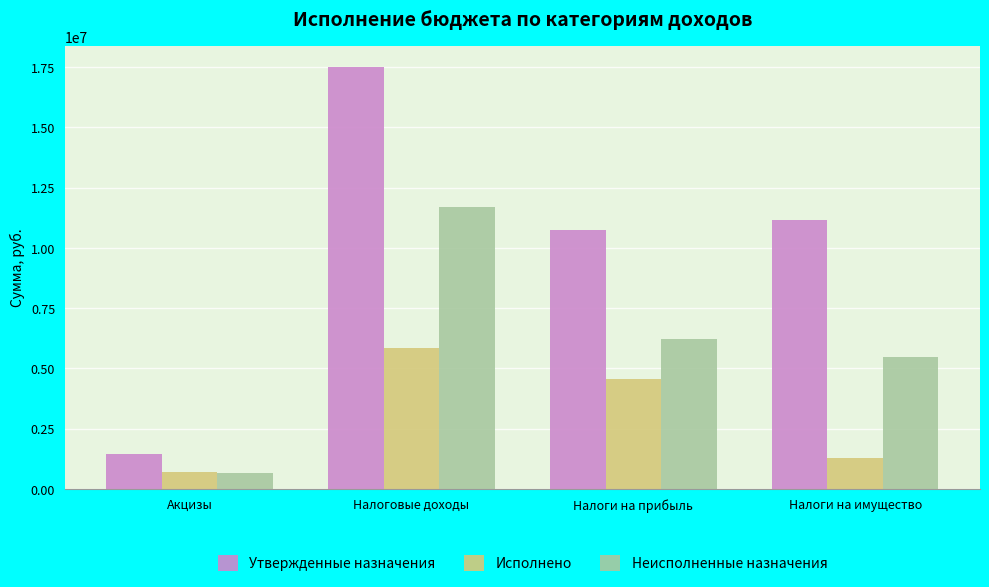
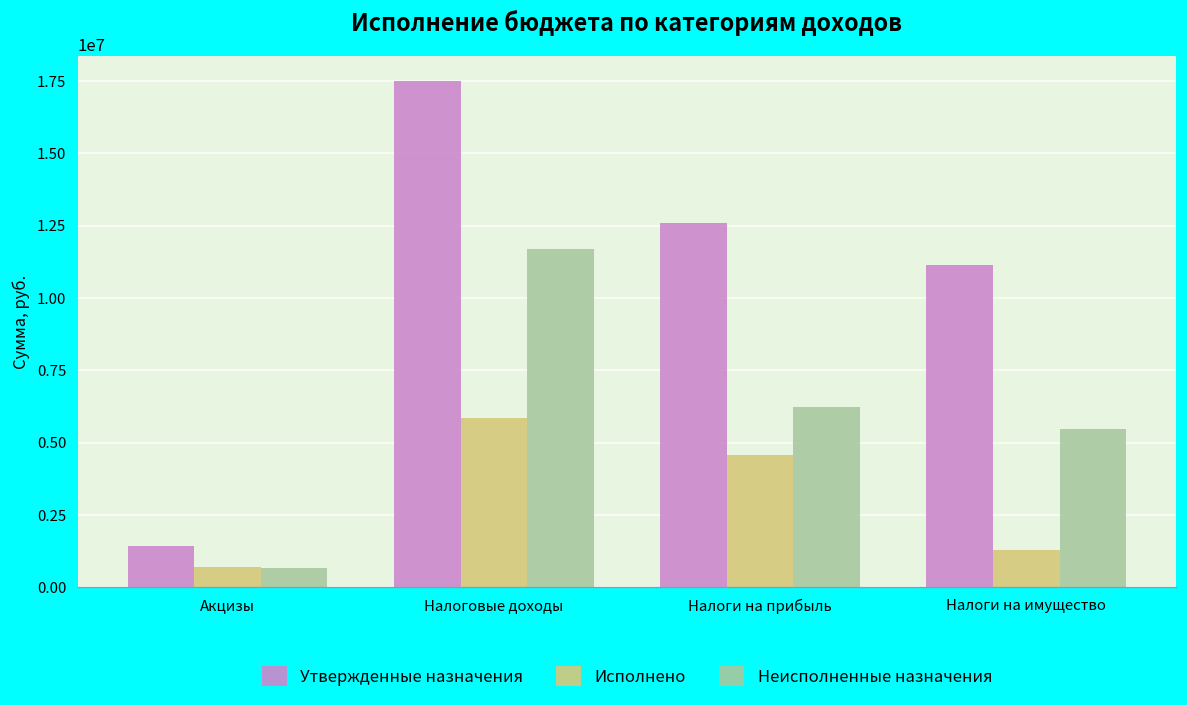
Утвержденные назначения, Налоги на прибыль: 10700000 -> 12600000
